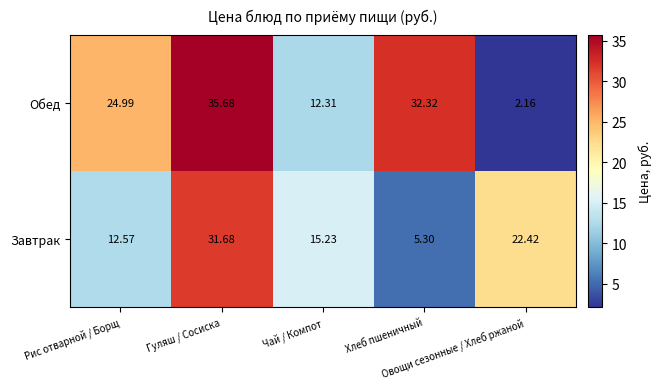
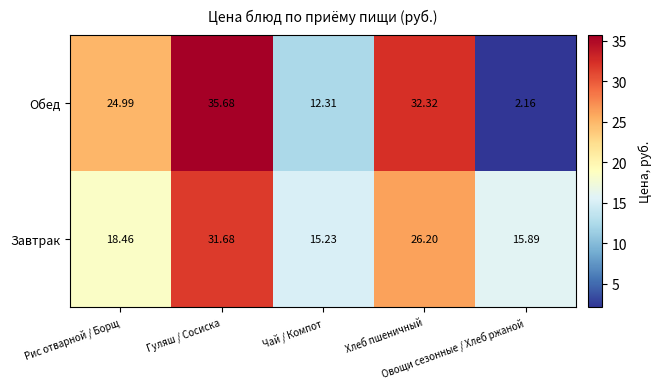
Завтрак, Рис отварной / Борщ: 12.57 -> 18.46
Завтрак, Хлеб пшеничный: 5.30 -> 26.20
Завтрак, Овощи сезонные / Хлеб ржаной: 22.42 -> 15.89
